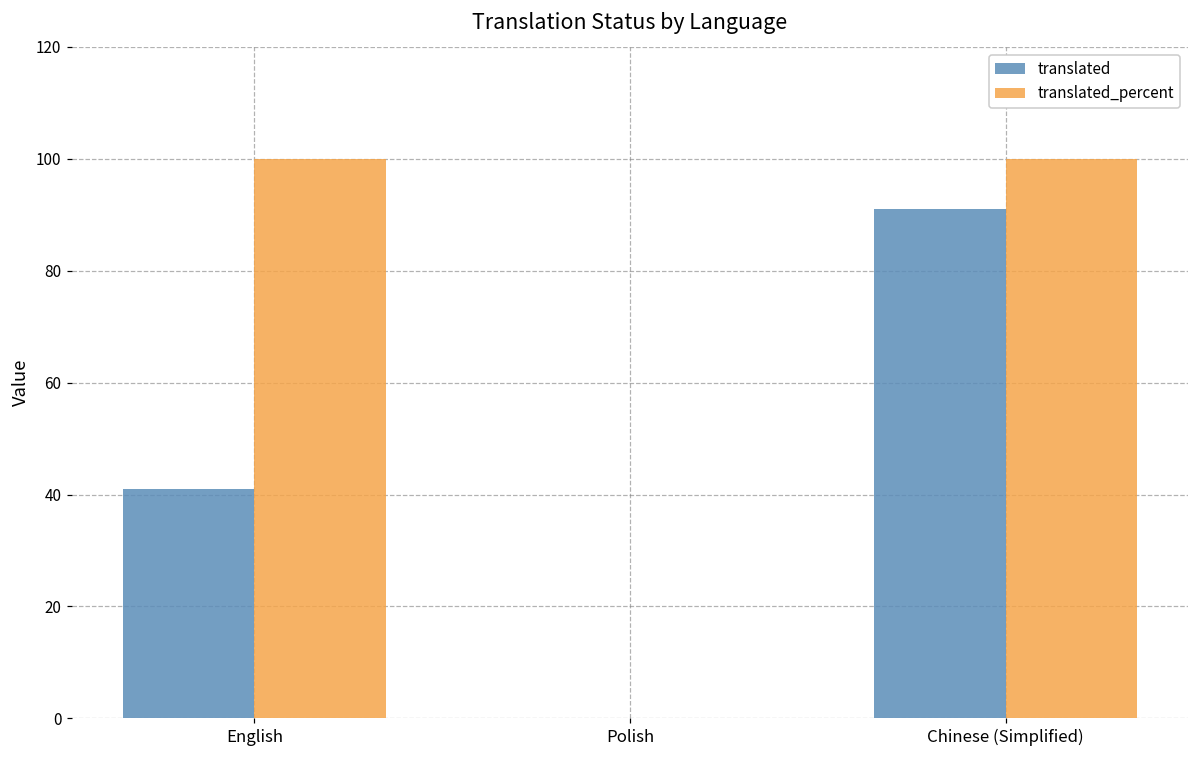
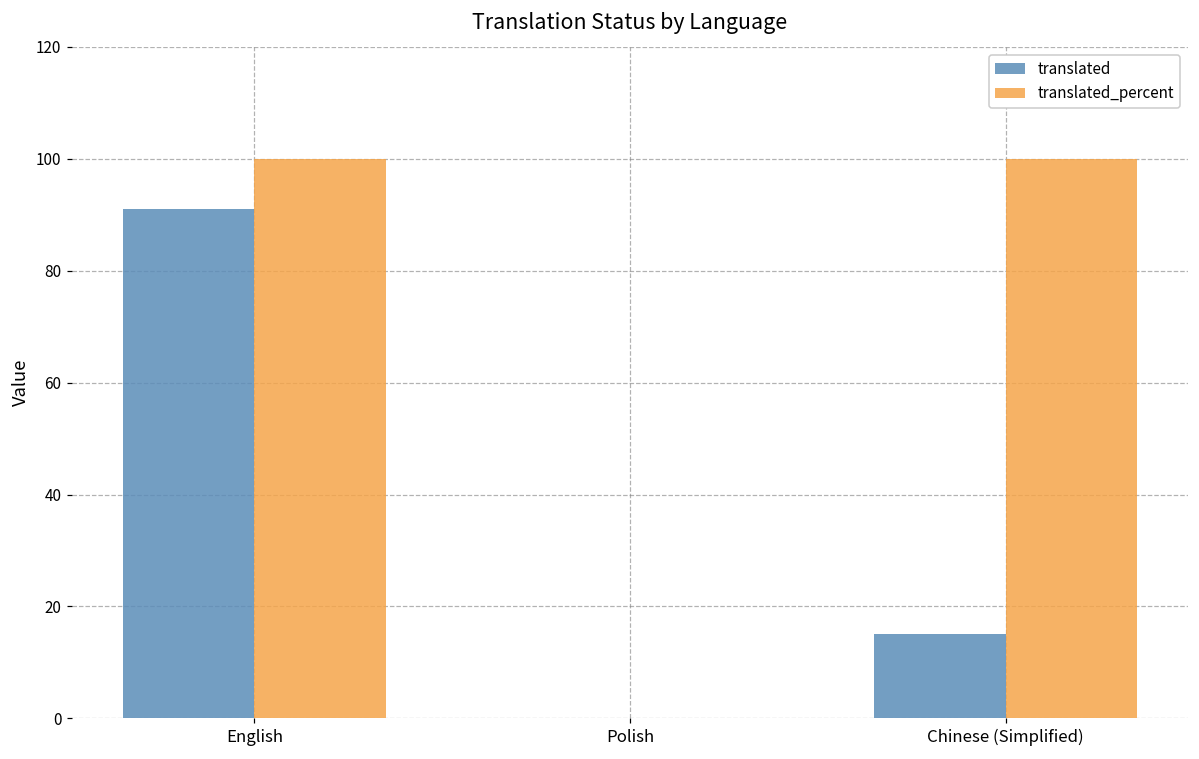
translated, English: 41 -> 91
translated, Chinese (Simplified): 91 -> 15
